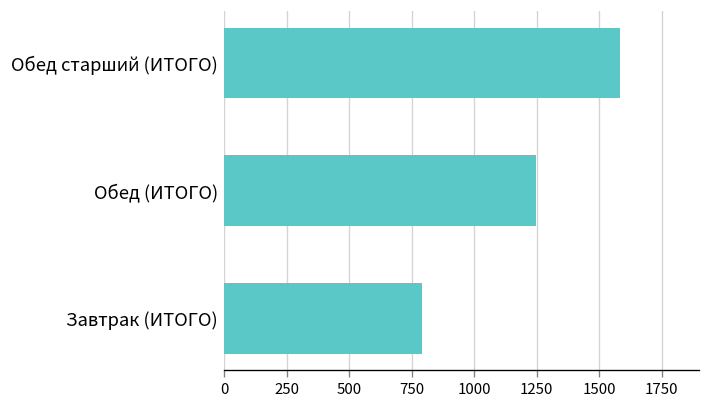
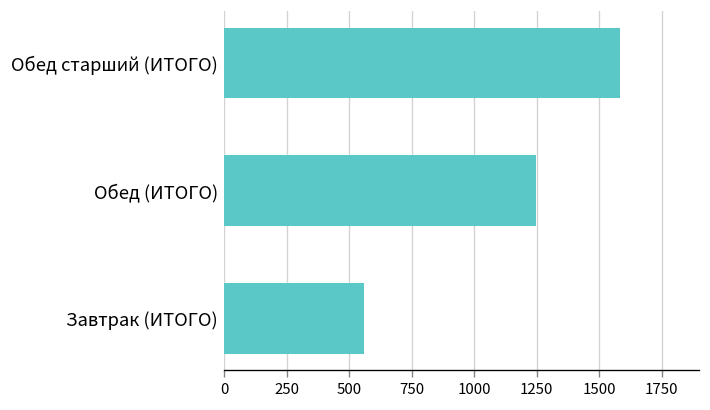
Завтрак (ИТОГО): 790 -> 560
